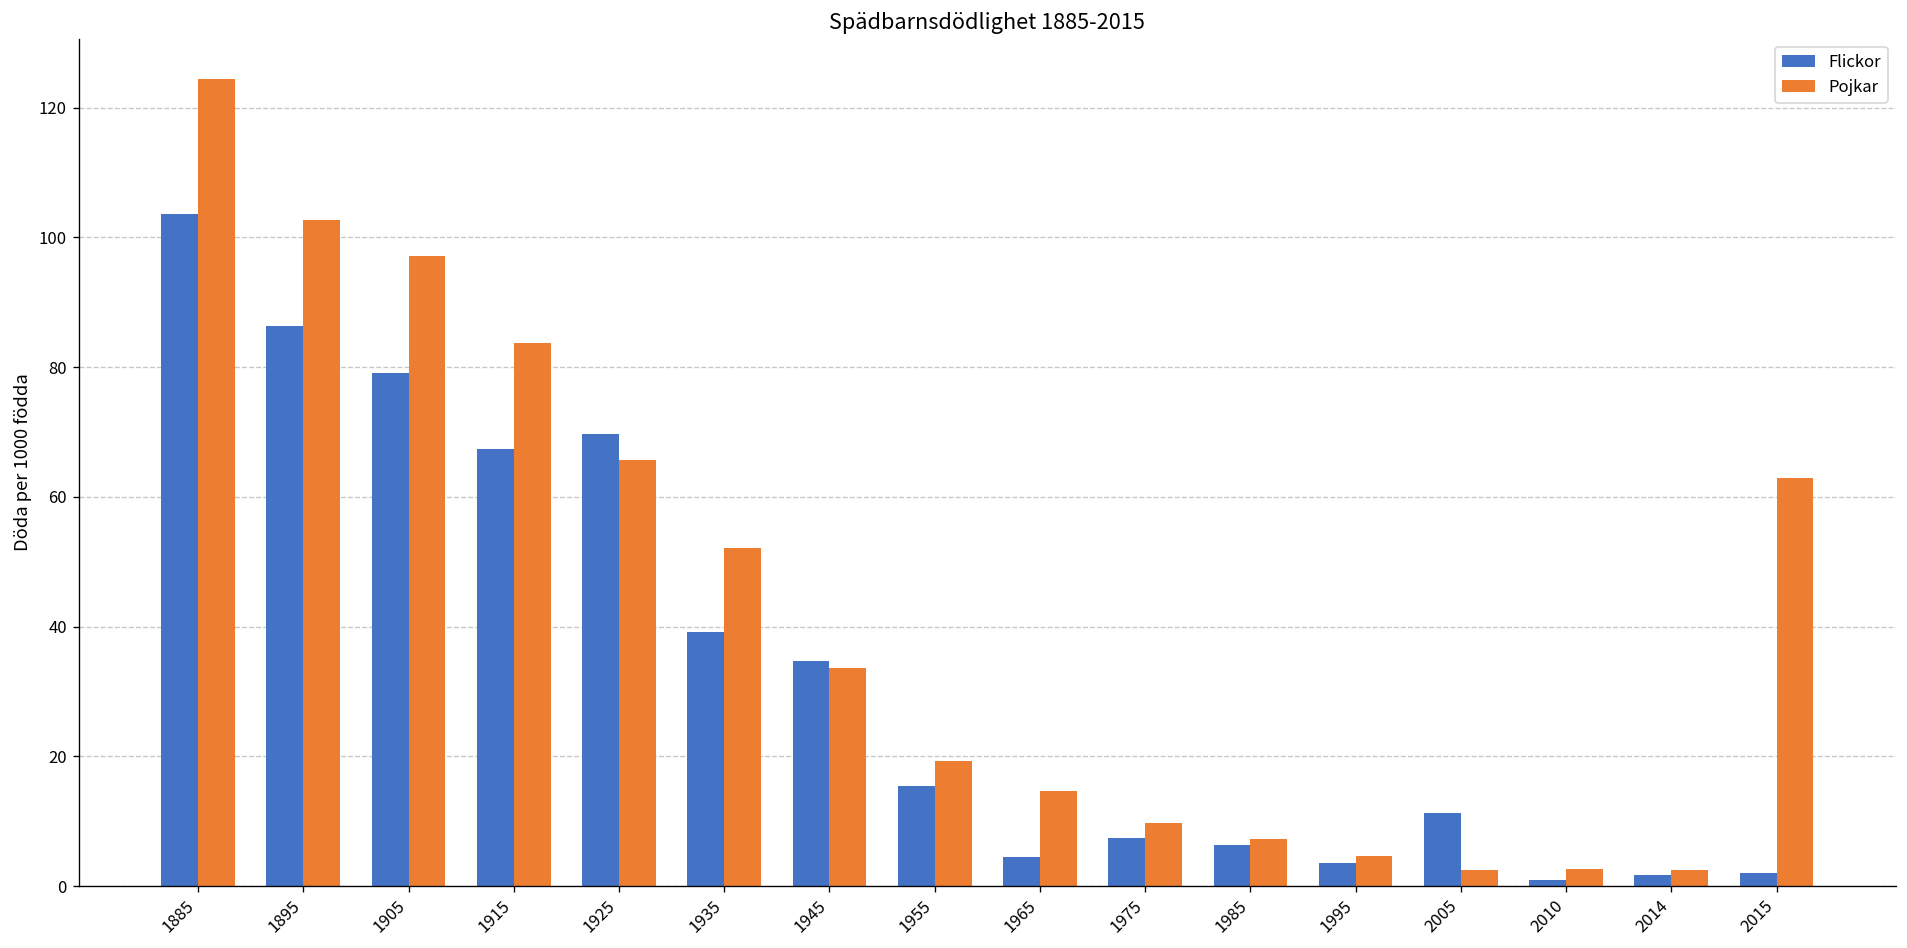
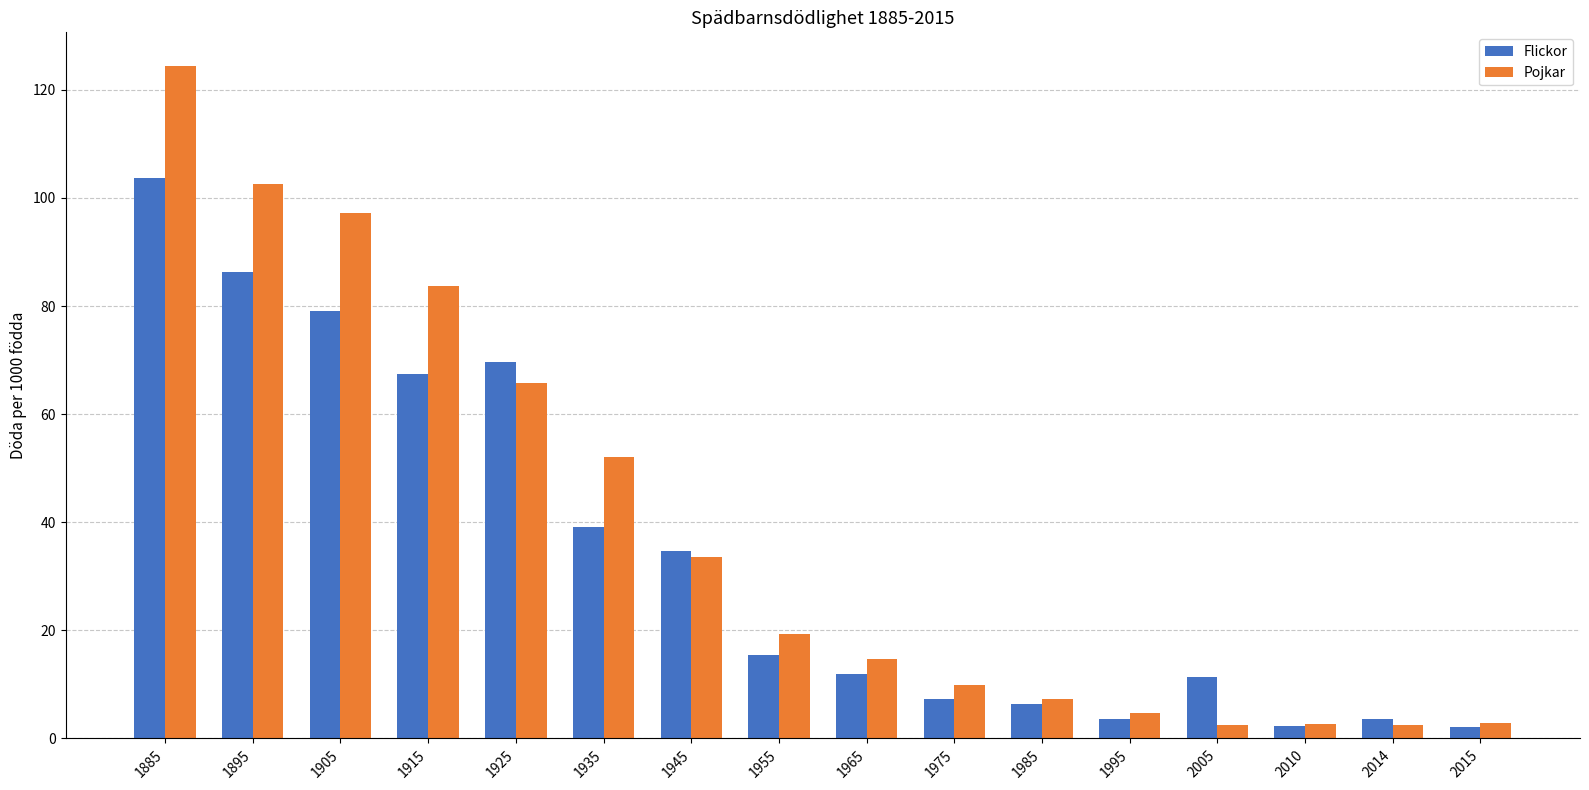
Flickor, 1965: 5 -> 12
Flickor, 2010: 1 -> 2
Flickor, 2014: 2 -> 4
Pojkar, 2015: 63 -> 3
